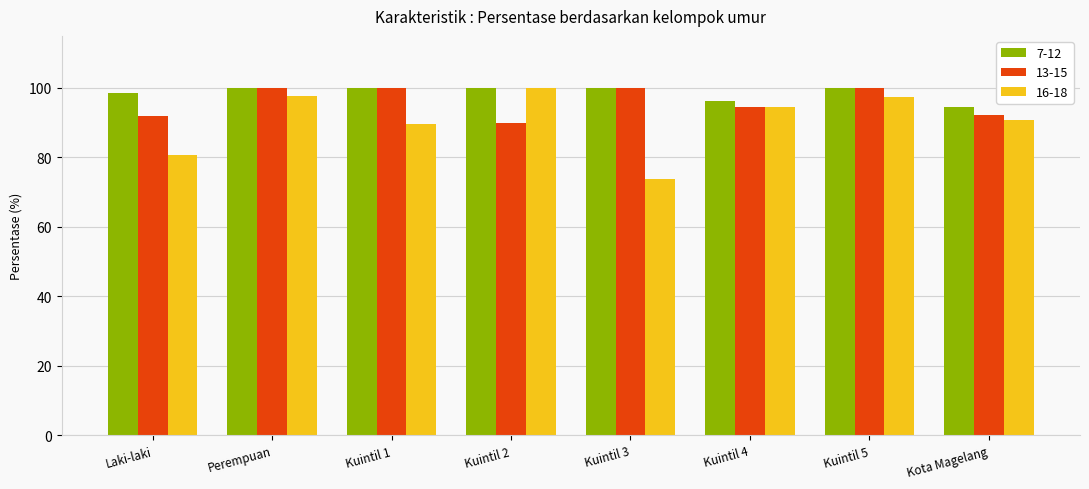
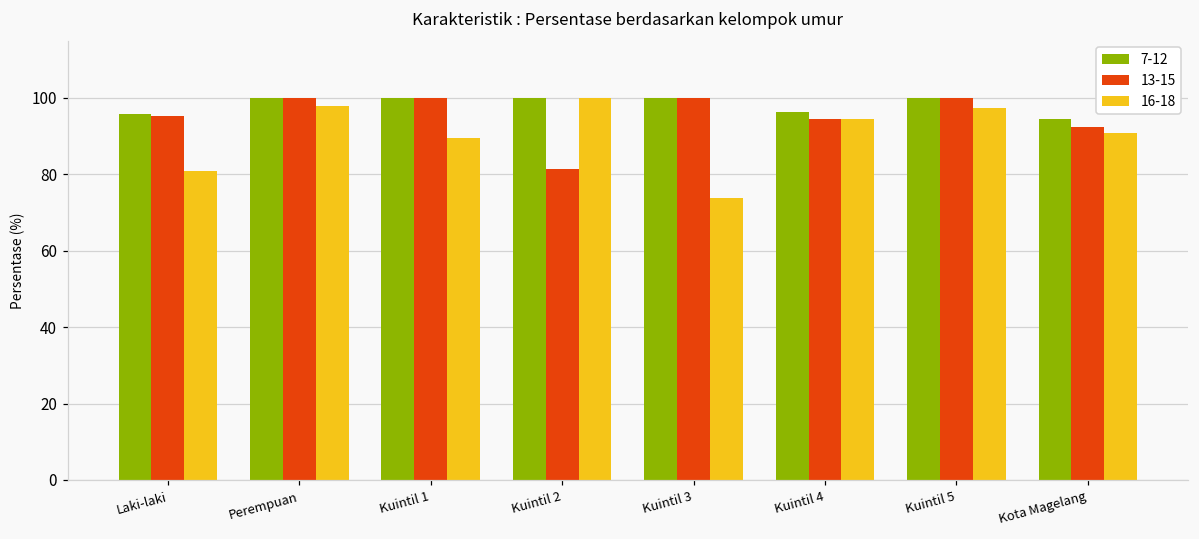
7-12, Laki-laki: 99 -> 96
13-15, Laki-laki: 92 -> 95
13-15, Kuintil 2: 90 -> 81
